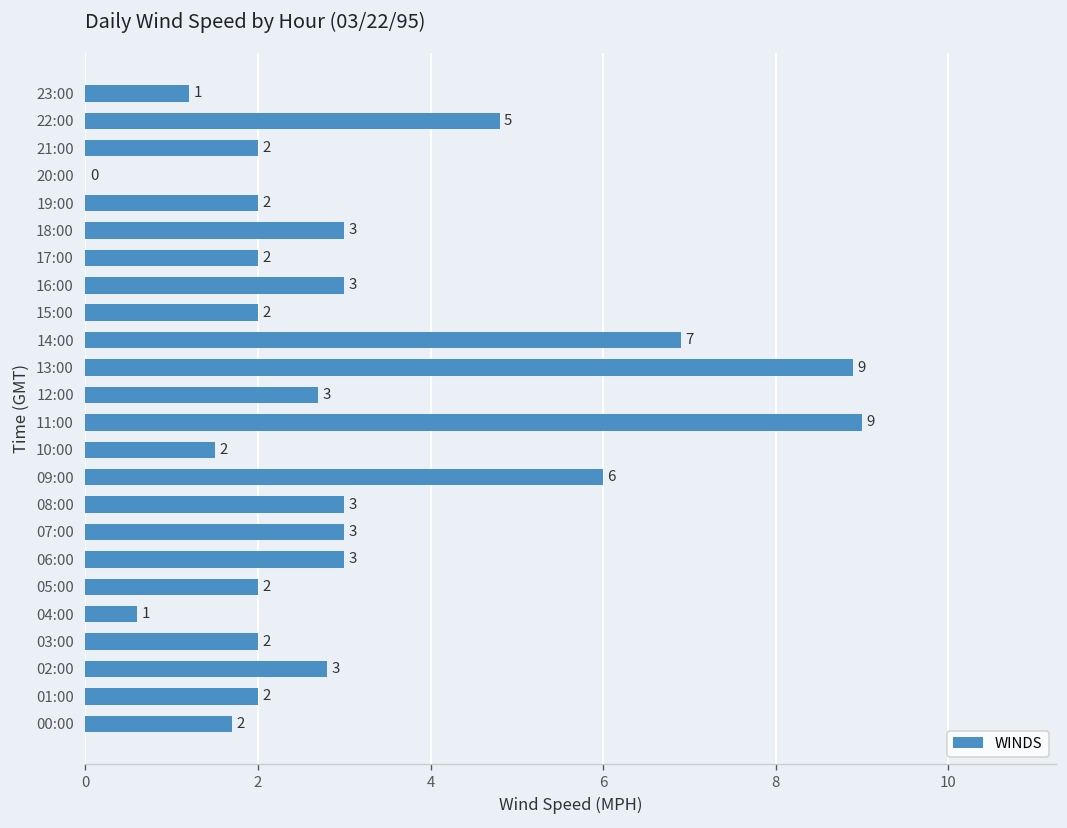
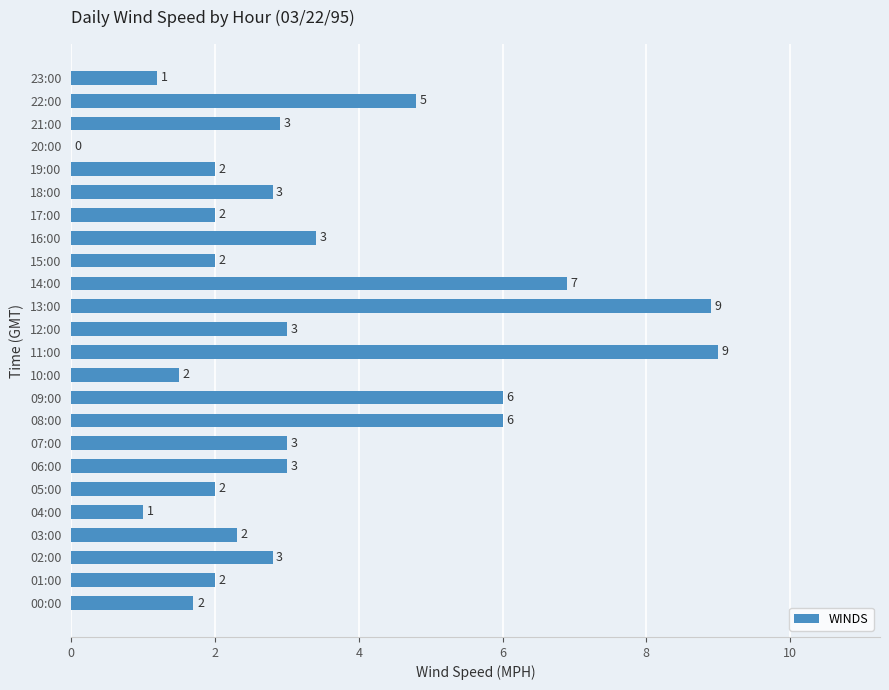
21:00: 2 -> 3
18:00: 3.0 -> 2.8
16:00: 3.0 -> 3.4
12:00: 2.7 -> 3.0
08:00: 3 -> 6
04:00: 0.6 -> 1.0
03:00: 2.0 -> 2.3
